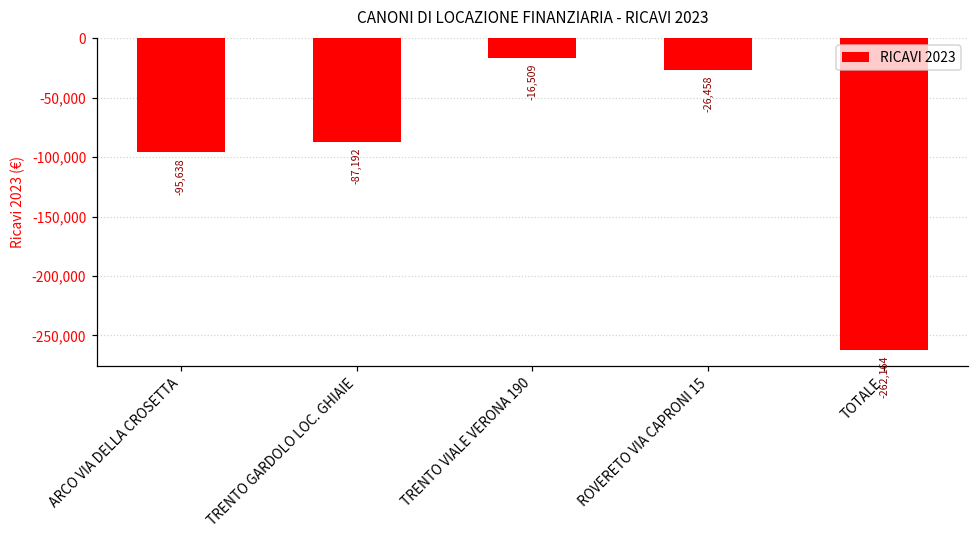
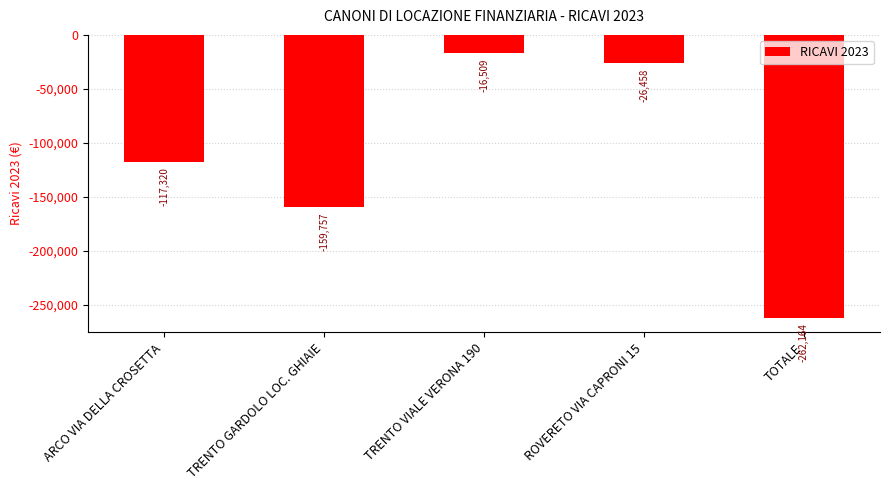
ARCO VIA DELLA CROSETTA: -95,638 -> -117,320
TRENTO GARDOLO LOC. GHIAIE: -87,192 -> -159,757
